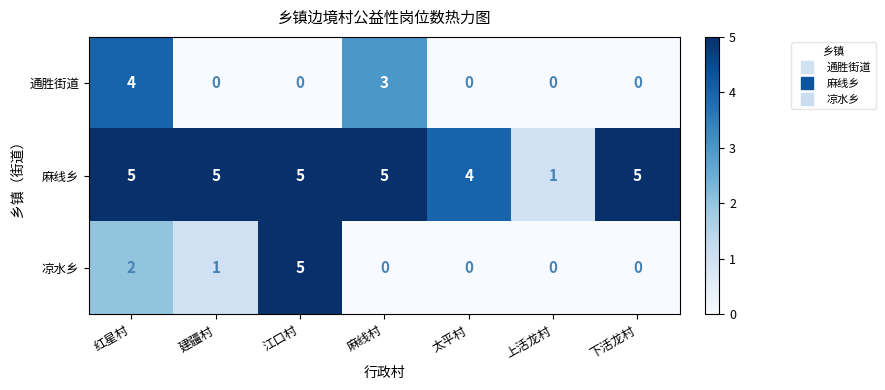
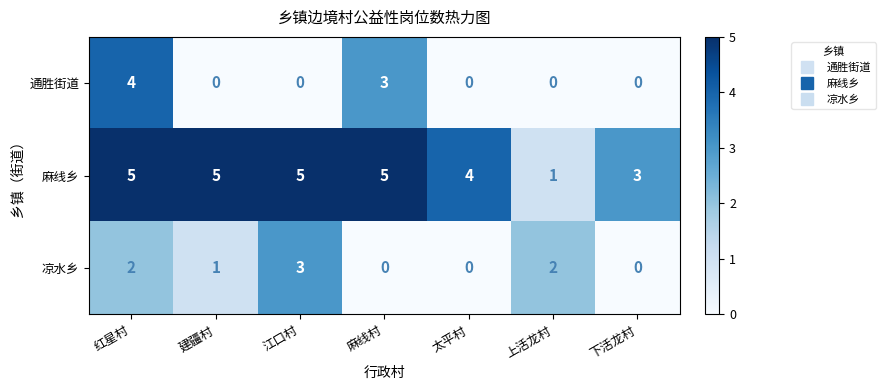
麻线乡, 下活龙村: 5 -> 3
凉水乡, 江口村: 5 -> 3
凉水乡, 上活龙村: 0 -> 2
